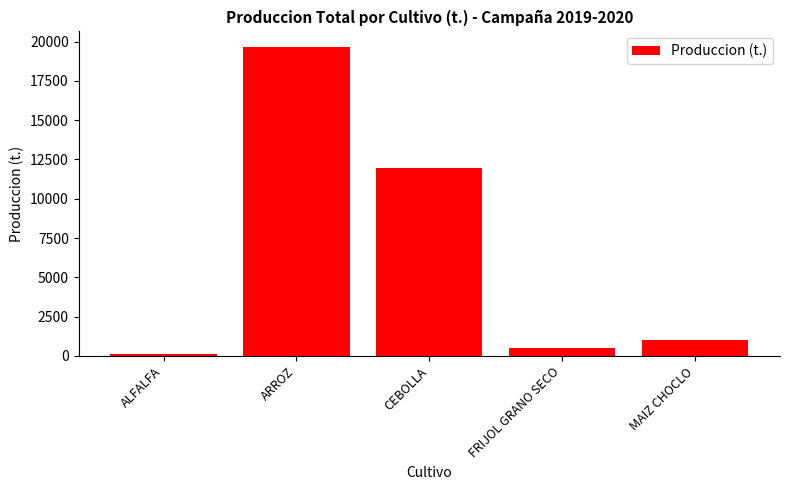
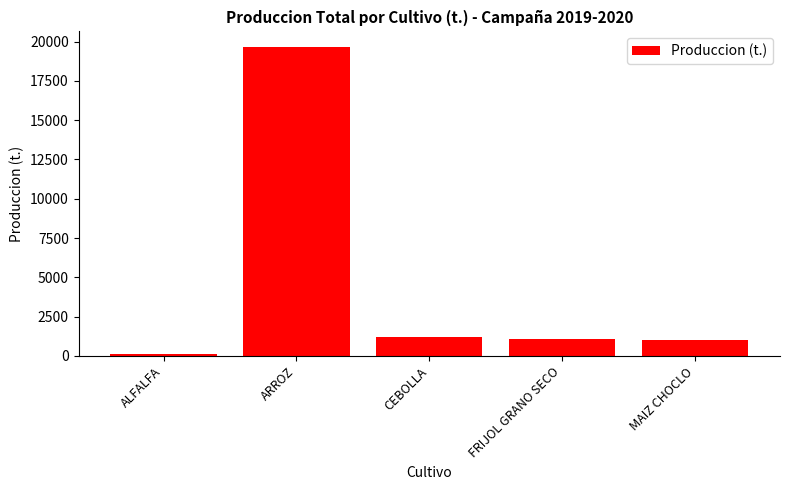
CEBOLLA: 12000 -> 1200
FRIJOL GRANO SECO: 500 -> 1100
